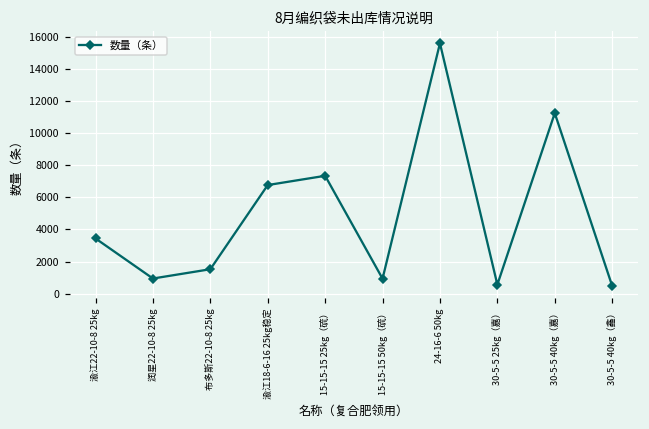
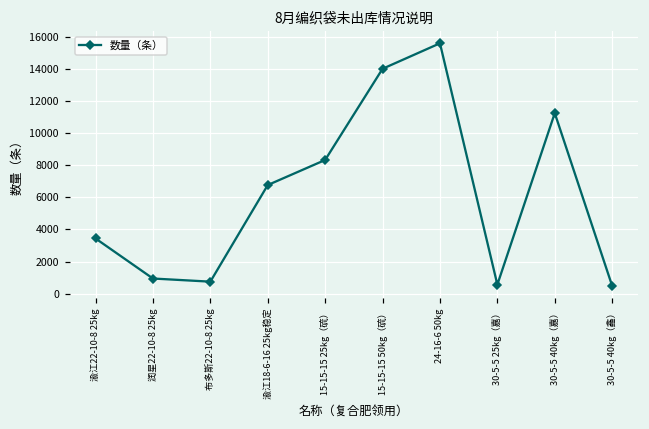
布多斯22-10-8 25kg: 1500 -> 700
15-15-15 25kg（硫）: 7400 -> 8300
15-15-15 50kg（硫）: 900 -> 14000
